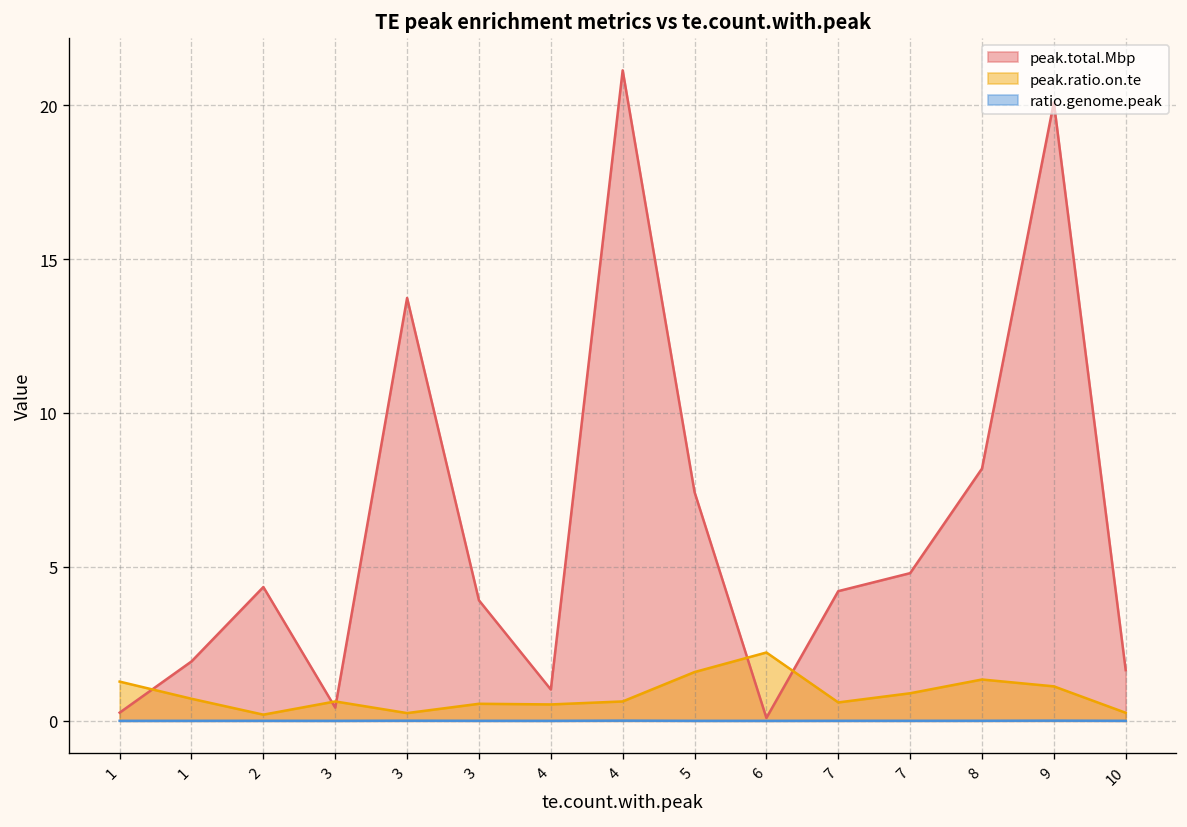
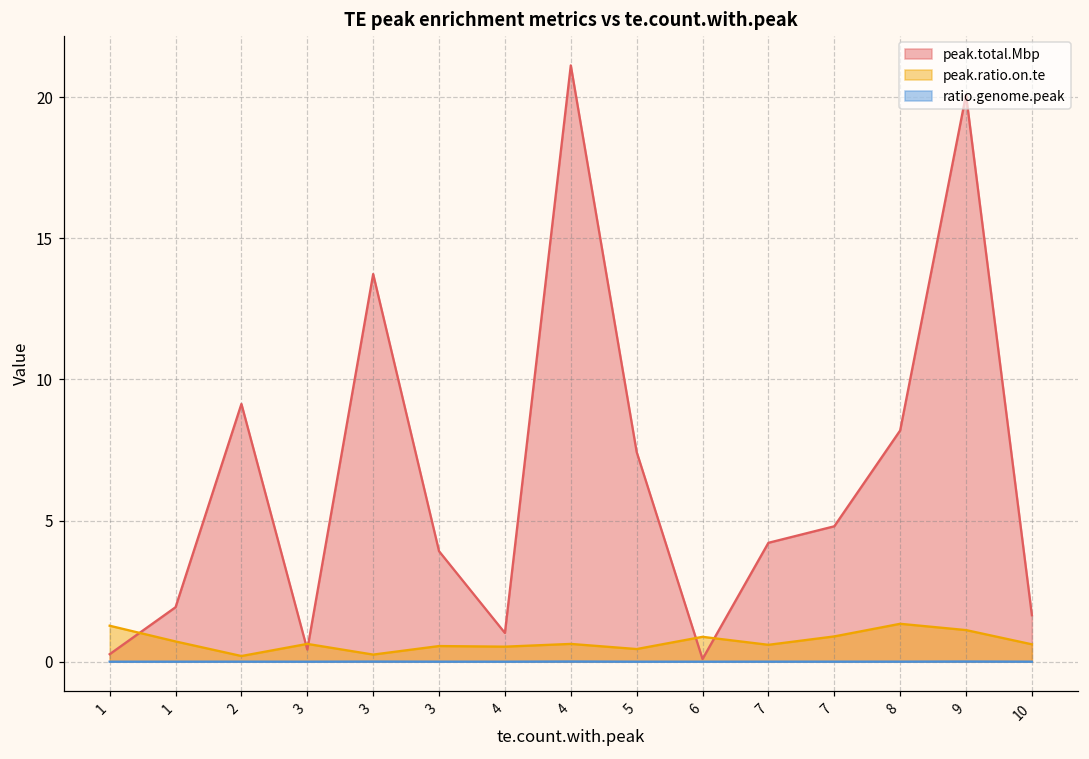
peak.total.Mbp, 2: 4.3 -> 9.1
peak.ratio.on.te, 5: 1.6 -> 0.4
peak.ratio.on.te, 6: 2.2 -> 0.9
peak.ratio.on.te, 10: 0.3 -> 0.6
